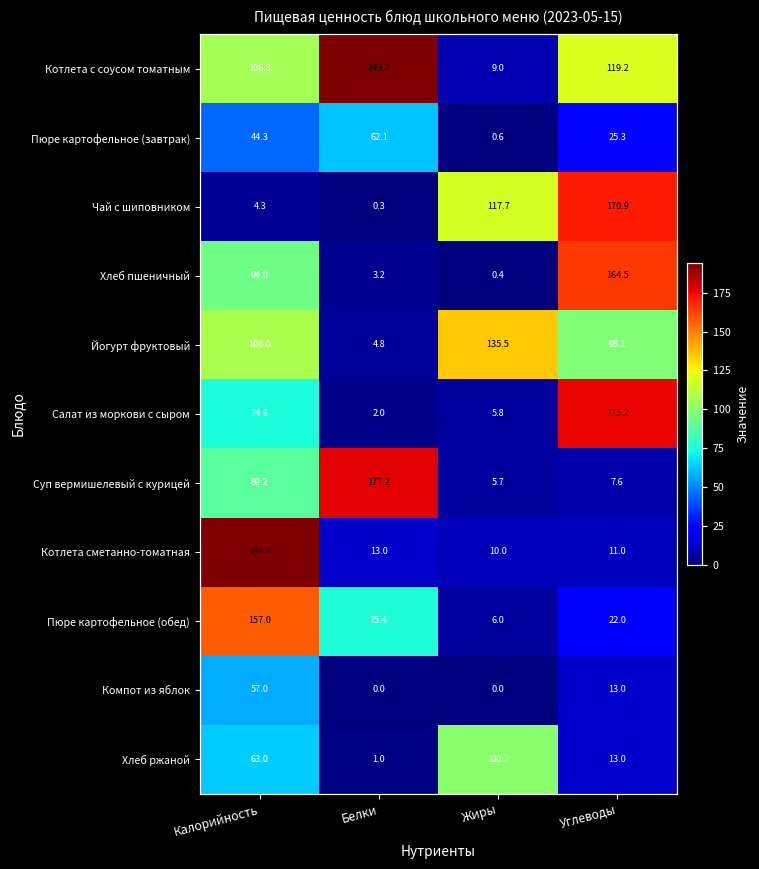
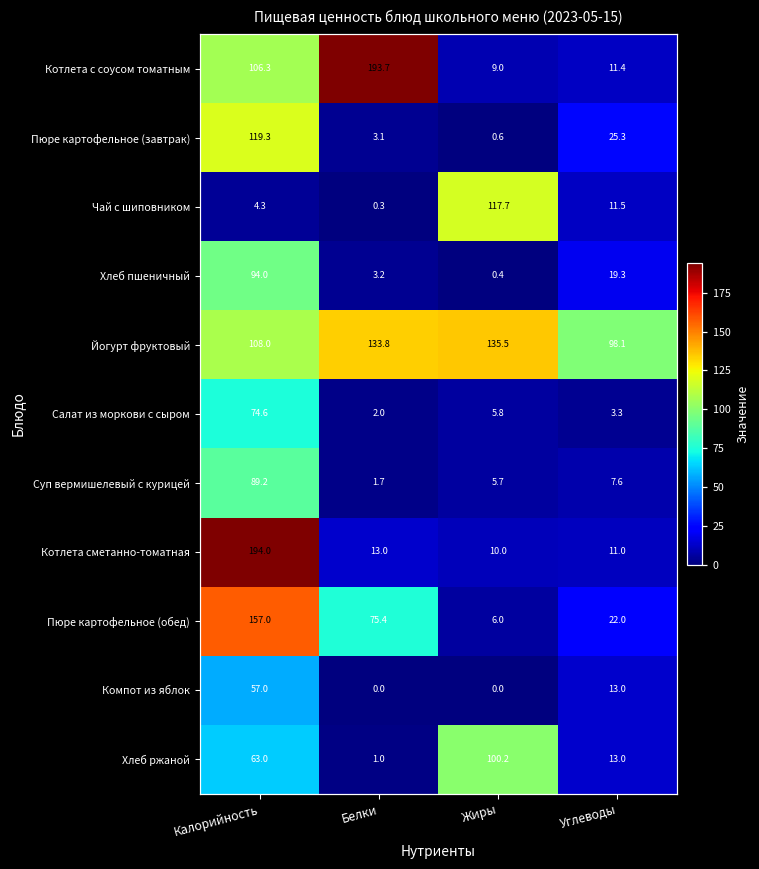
Котлета с соусом томатным, Углеводы: 119.2 -> 11.4
Пюре картофельное (завтрак), Калорийность: 44.3 -> 119.3
Пюре картофельное (завтрак), Белки: 62.1 -> 3.1
Чай с шиповником, Углеводы: 170.9 -> 11.5
Хлеб пшеничный, Углеводы: 164.5 -> 19.3
Йогурт фруктовый, Белки: 4.8 -> 133.8
Салат из моркови с сыром, Углеводы: 175.2 -> 3.3
Суп вермишелевый с курицей, Белки: 177.2 -> 1.7
